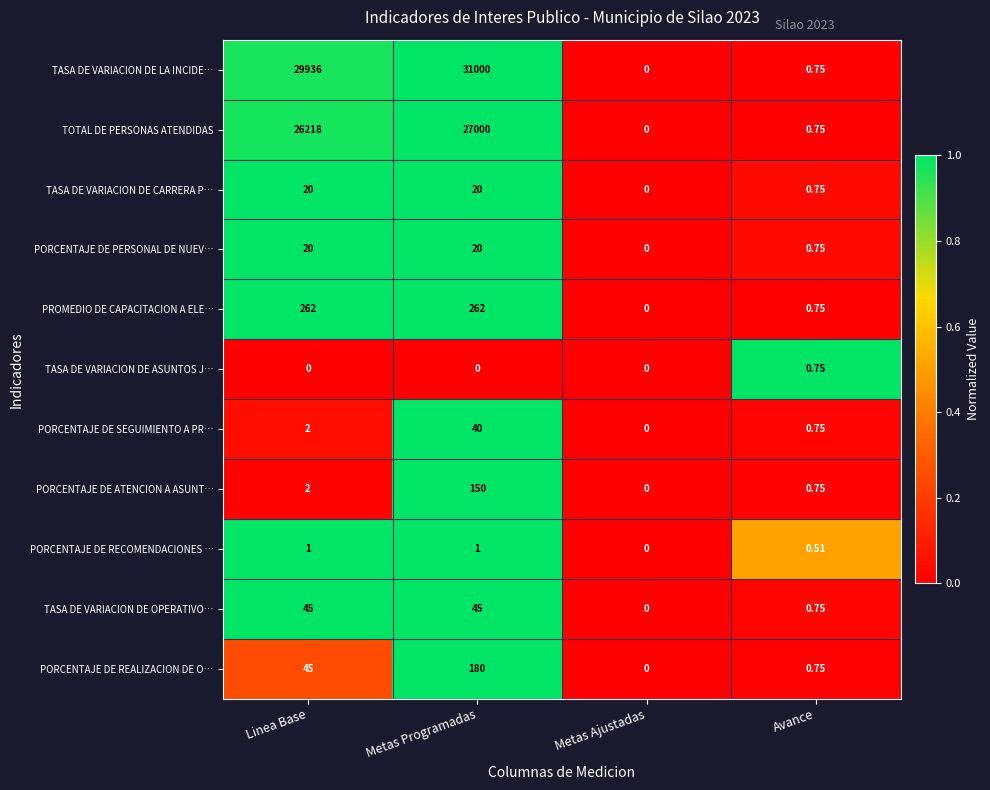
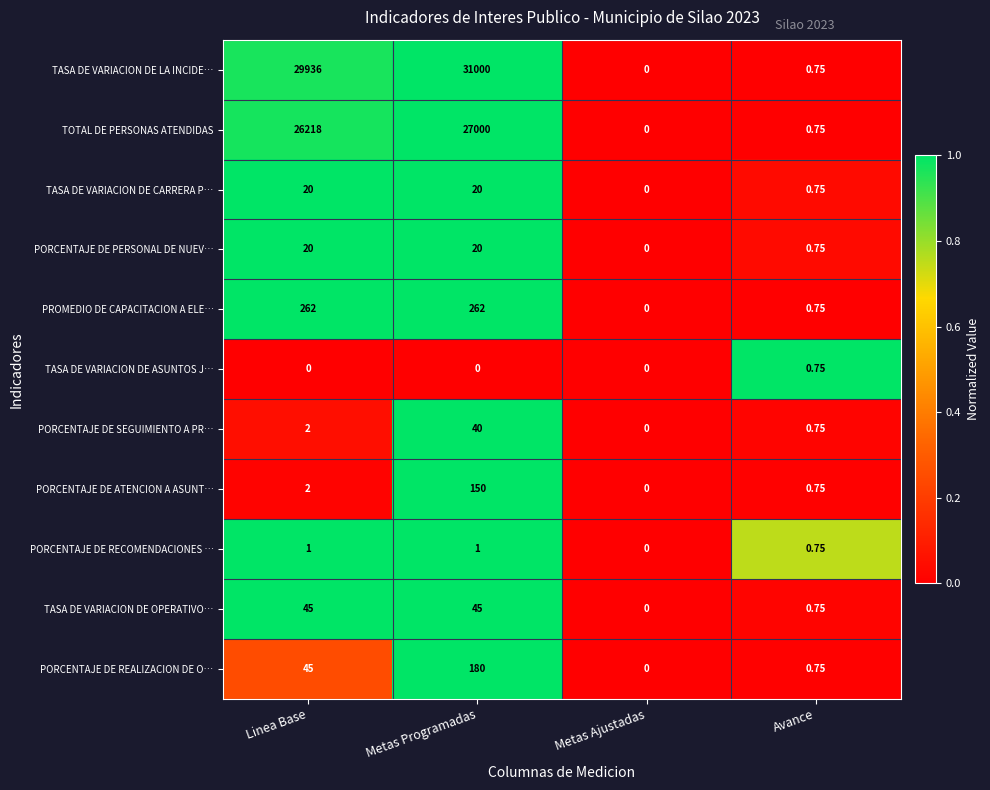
PORCENTAJE DE RECOMENDACIONES …, Avance: 0.51 -> 0.75
